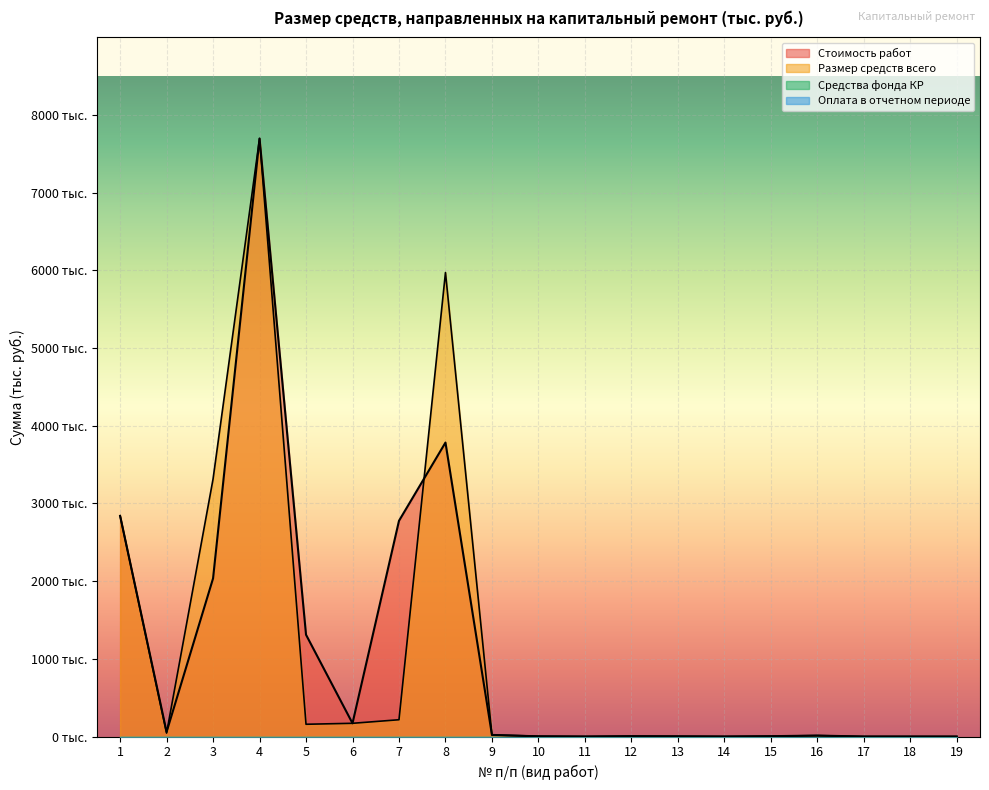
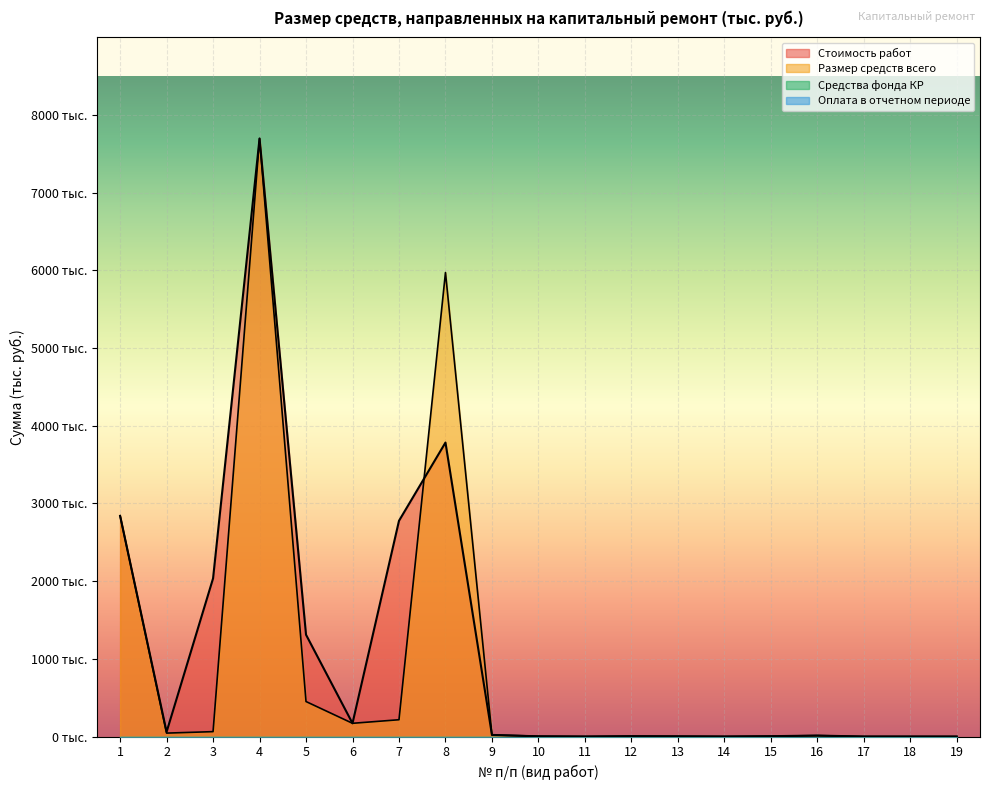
Размер средств всего, 3: 3300 тыс. -> 100 тыс.
Размер средств всего, 5: 200 тыс. -> 500 тыс.
